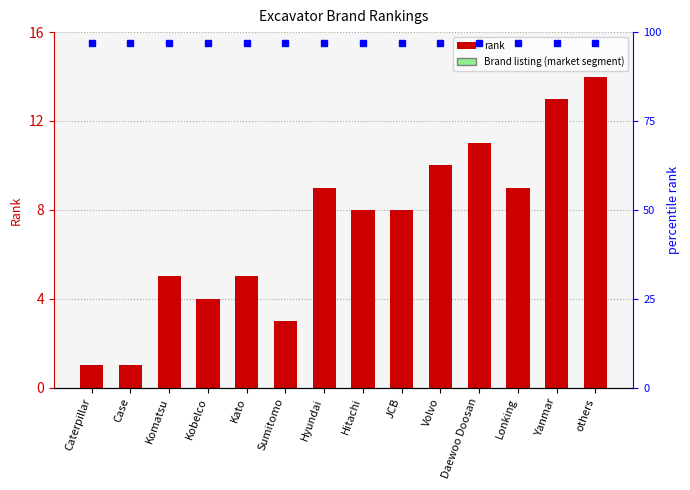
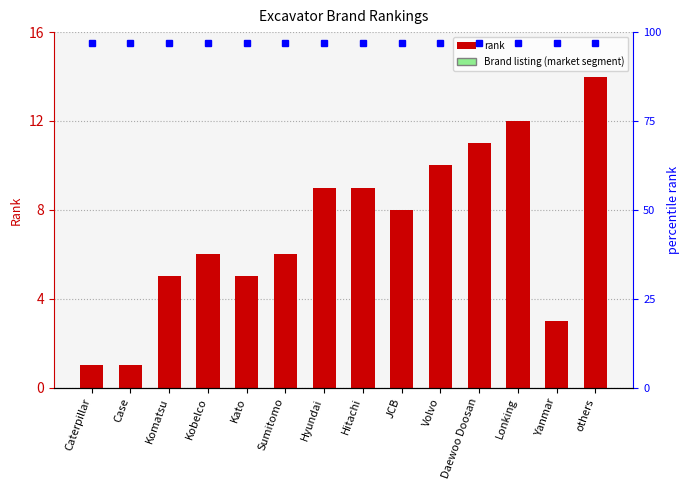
rank, Kobelco: 4 -> 6
rank, Sumitomo: 3 -> 6
rank, Hitachi: 8 -> 9
rank, Lonking: 9 -> 12
rank, Yanmar: 13 -> 3
